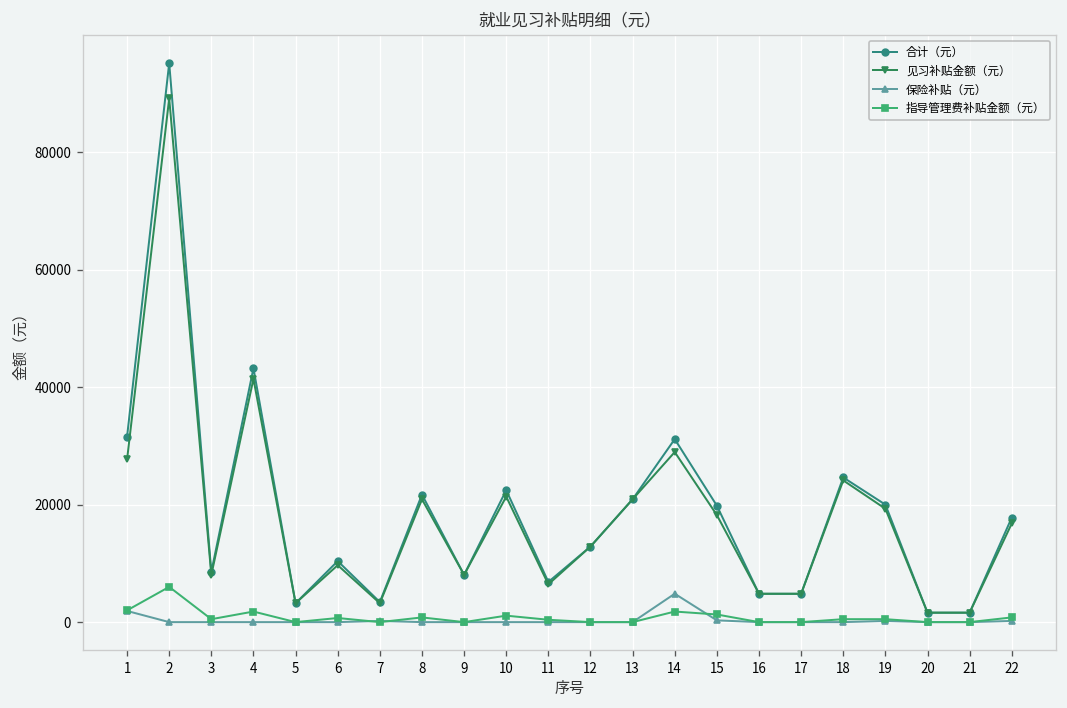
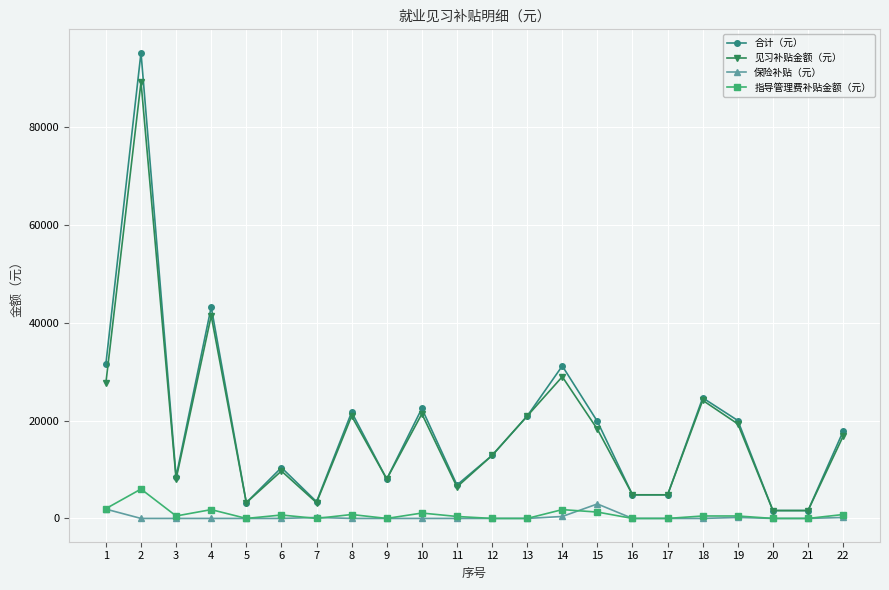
保险补贴（元）, 14: 5000 -> 0
保险补贴（元）, 15: 0 -> 3000
